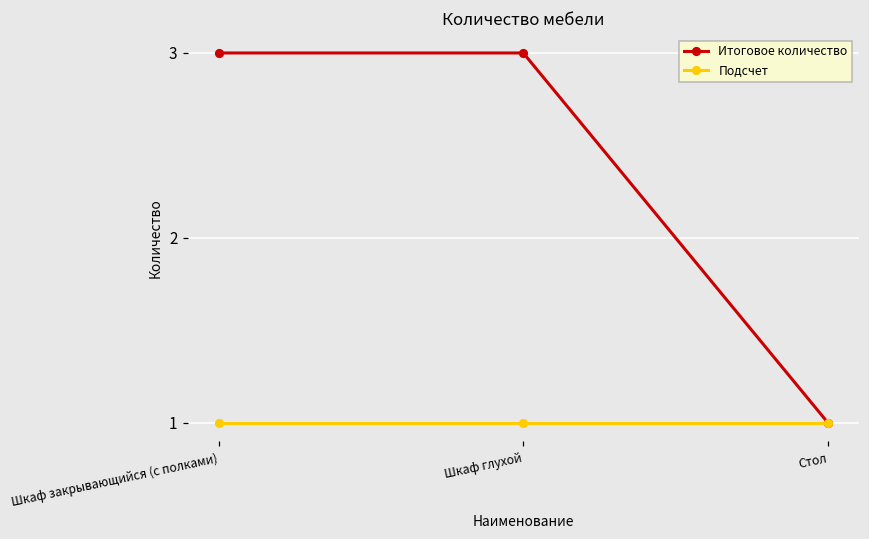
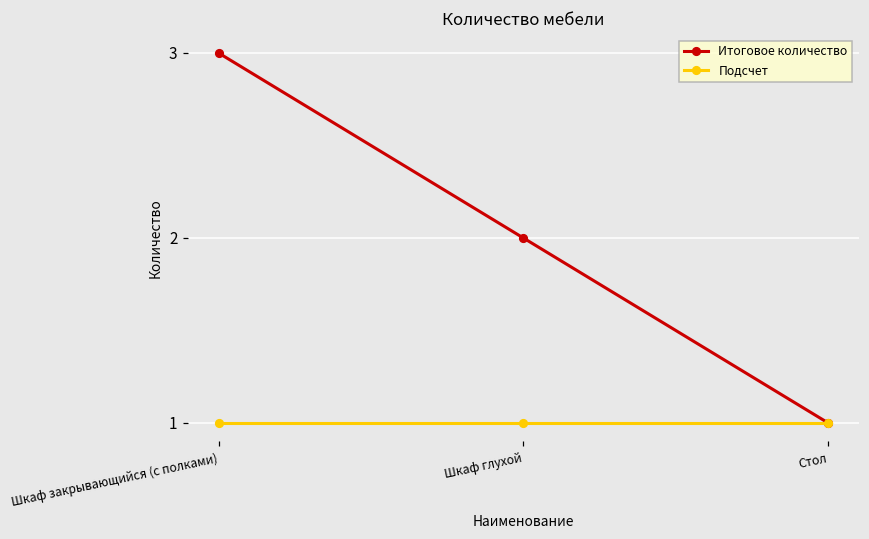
Итоговое количество, Шкаф глухой: 3 -> 2
